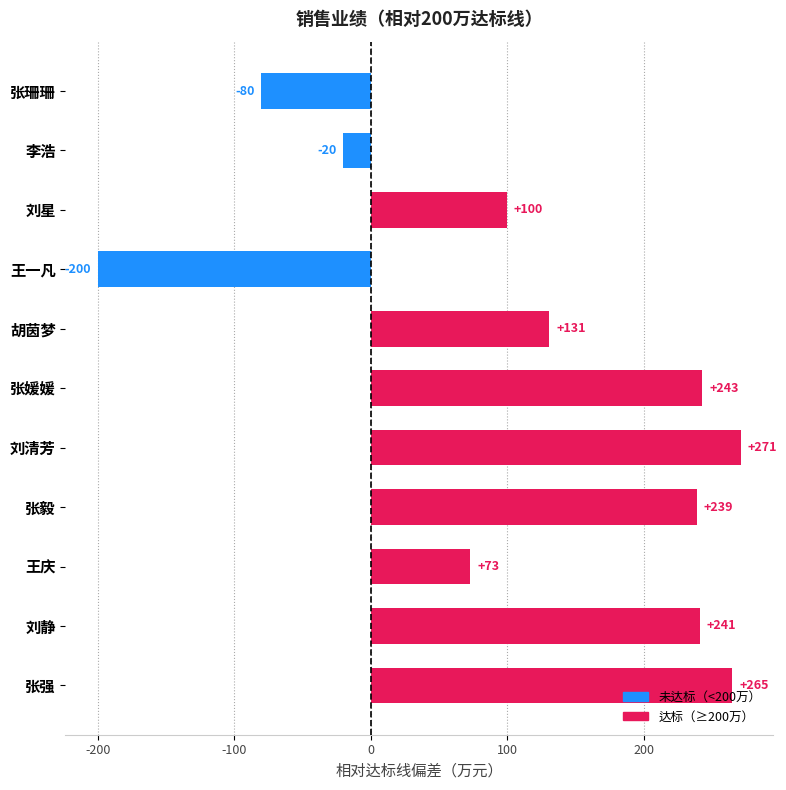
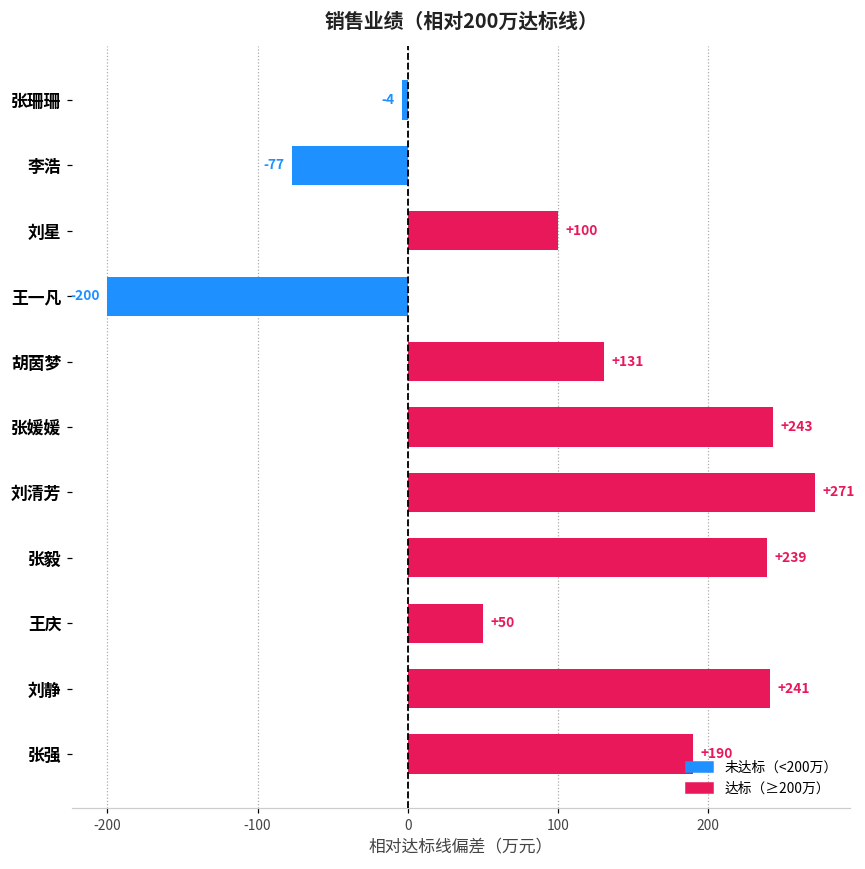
张珊珊: -80 -> -4
李浩: -20 -> -77
王庆: +73 -> +50
张强: +265 -> +190
